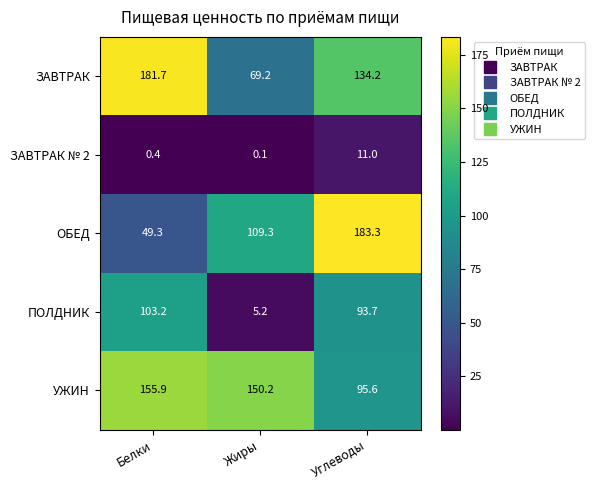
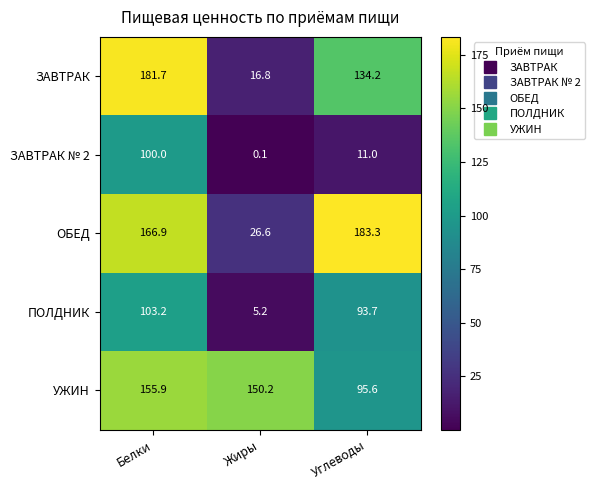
ЗАВТРАК, Жиры: 69.2 -> 16.8
ЗАВТРАК № 2, Белки: 0.4 -> 100.0
ОБЕД, Белки: 49.3 -> 166.9
ОБЕД, Жиры: 109.3 -> 26.6
